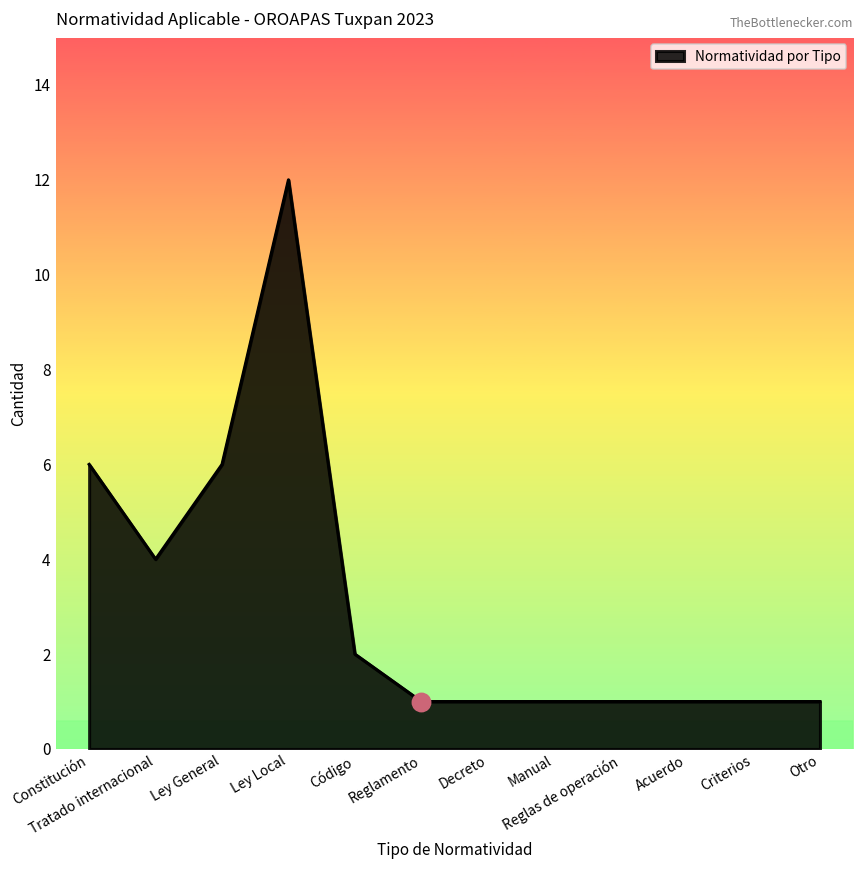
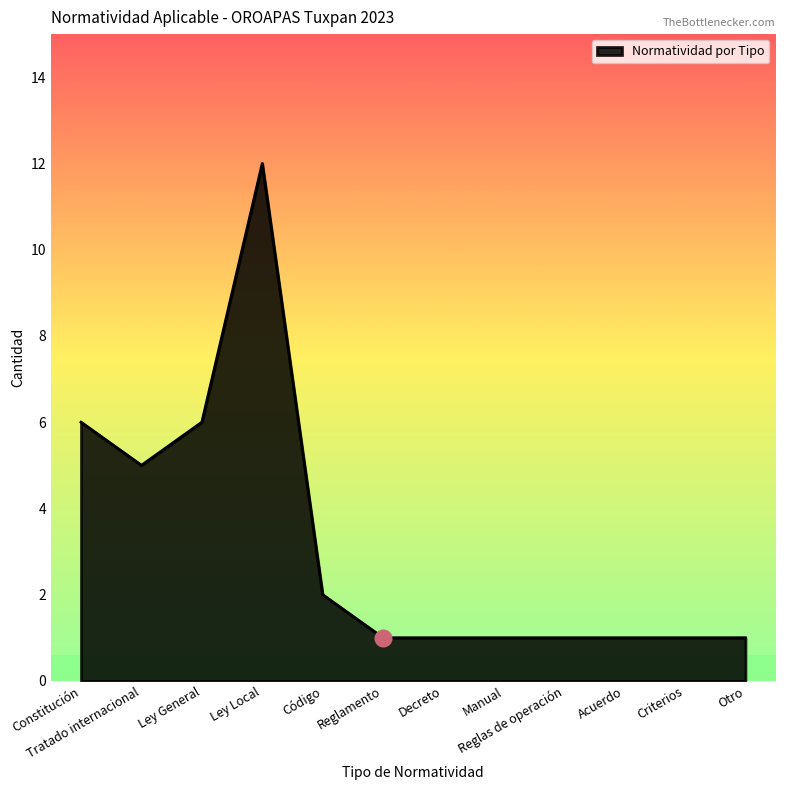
Normatividad por Tipo, Tratado internacional: 4 -> 5
